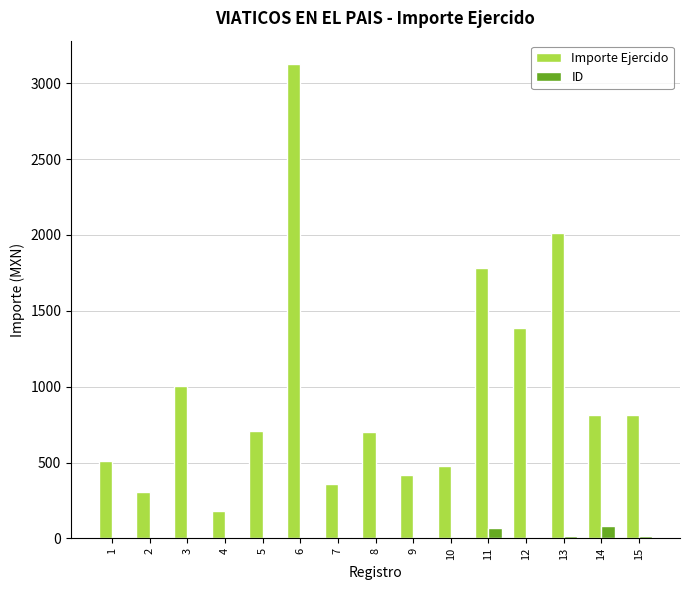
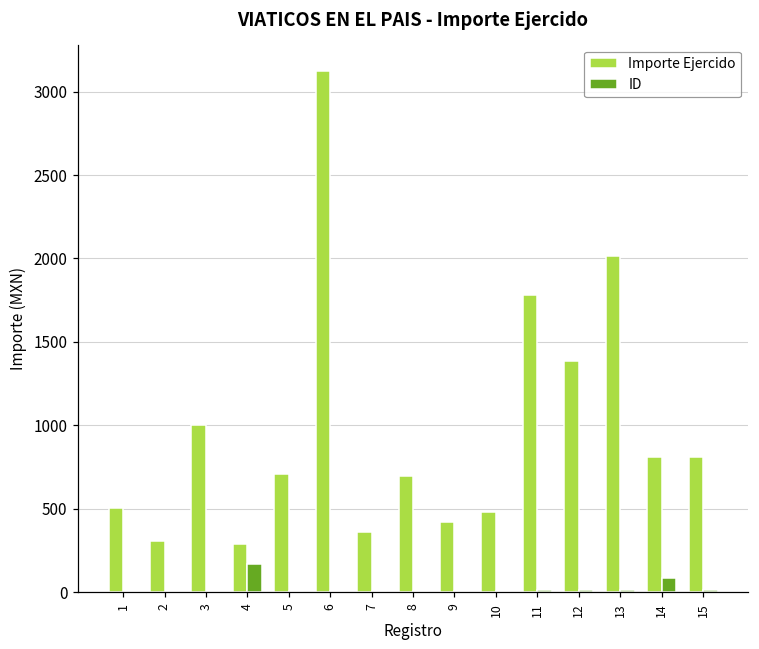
Importe Ejercido, 4: 180 -> 290
ID, 4: 0 -> 170
ID, 11: 70 -> 10
